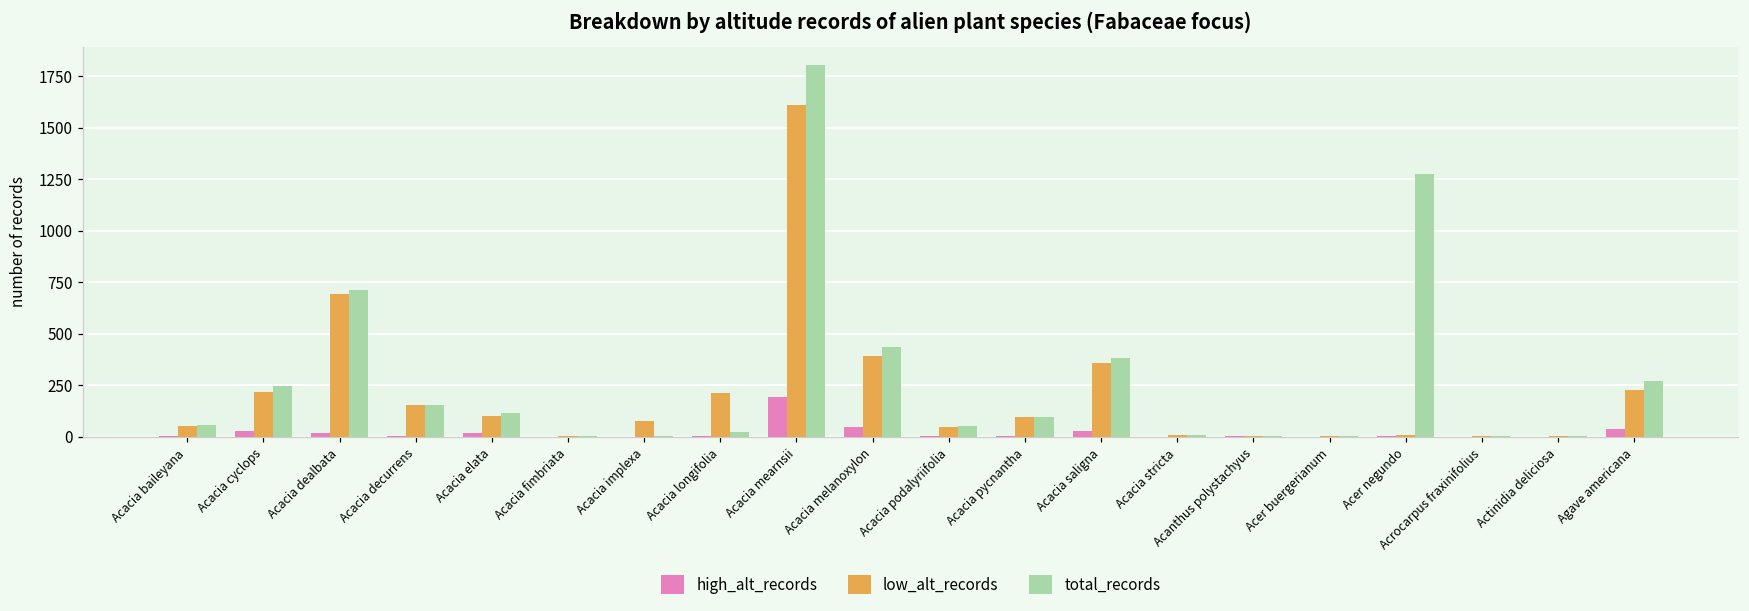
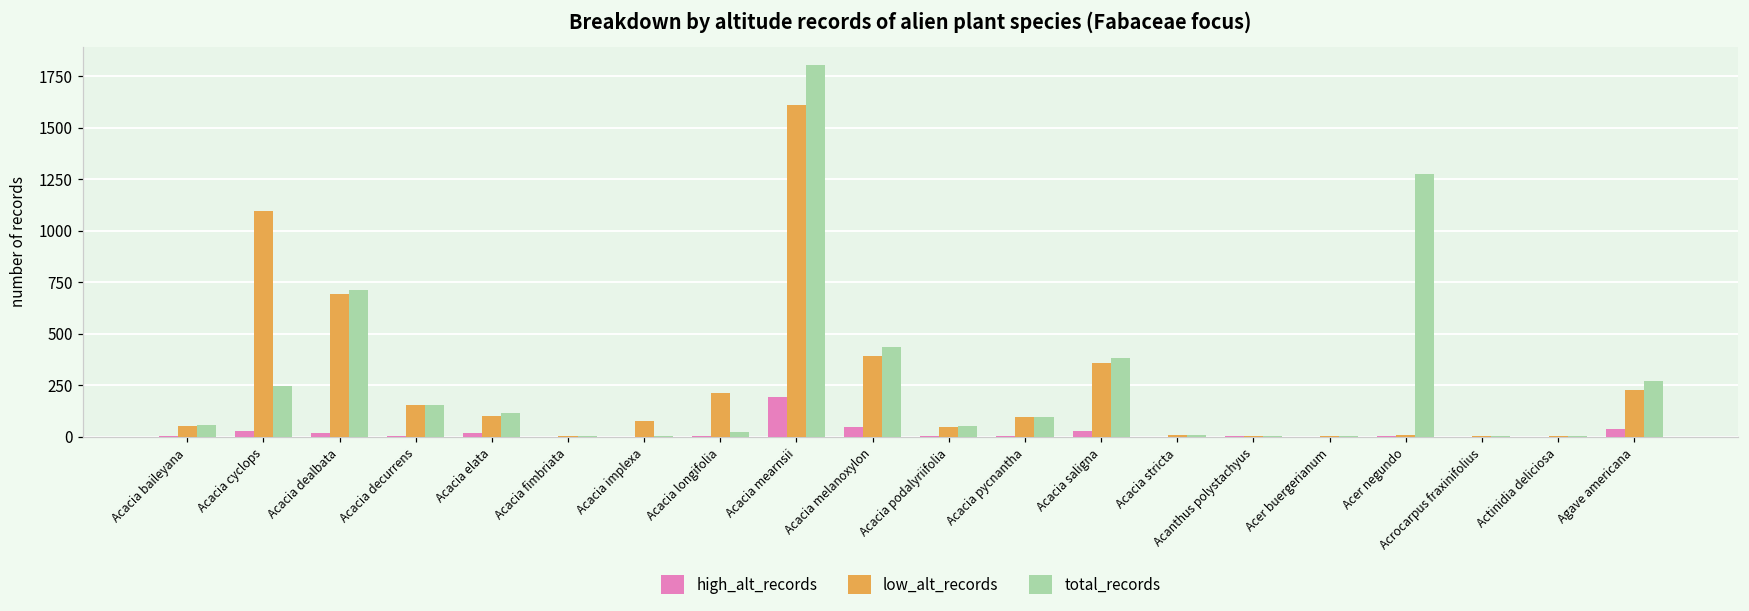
low_alt_records, Acacia cyclops: 220 -> 1100
